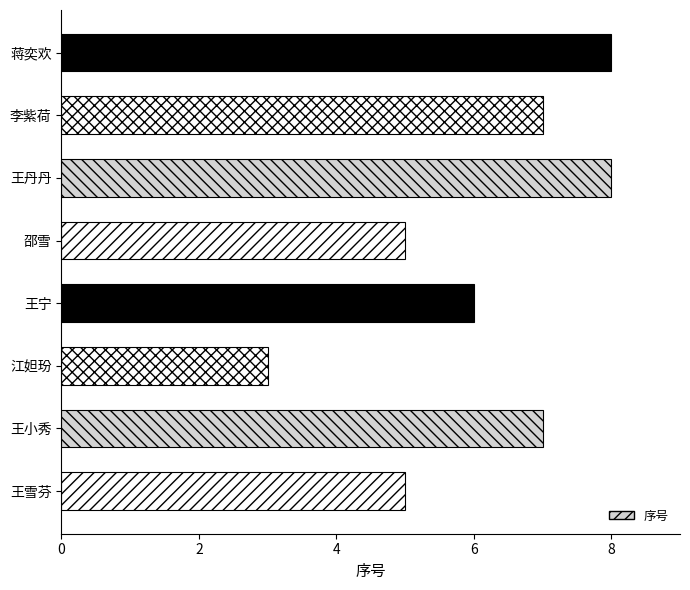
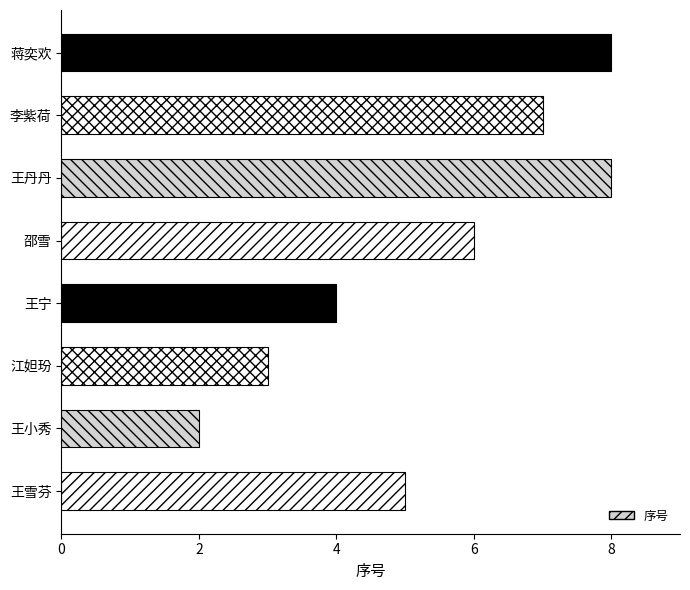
邵雪: 5 -> 6
王宁: 6 -> 4
王小秀: 7 -> 2
